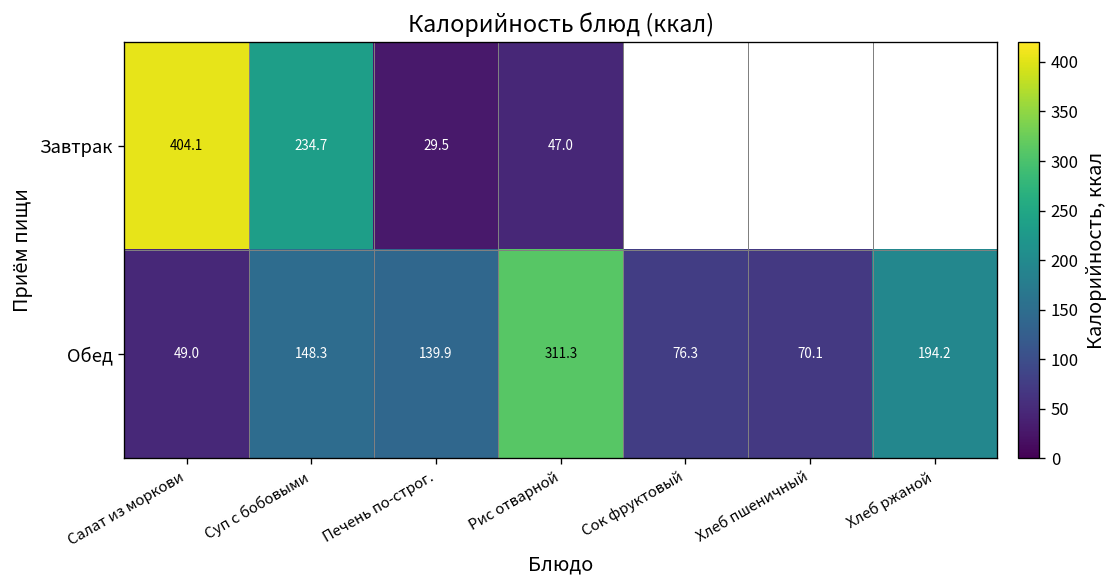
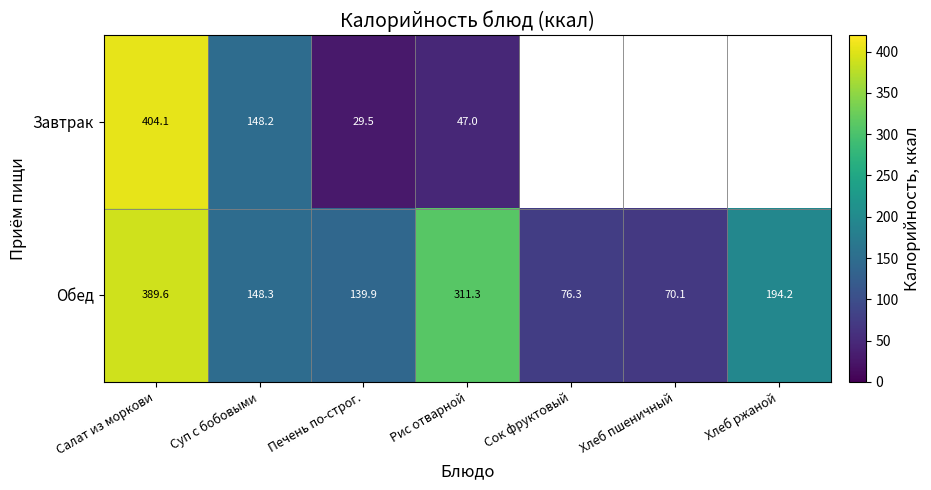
Завтрак, Суп с бобовыми: 234.7 -> 148.2
Обед, Салат из моркови: 49.0 -> 389.6
